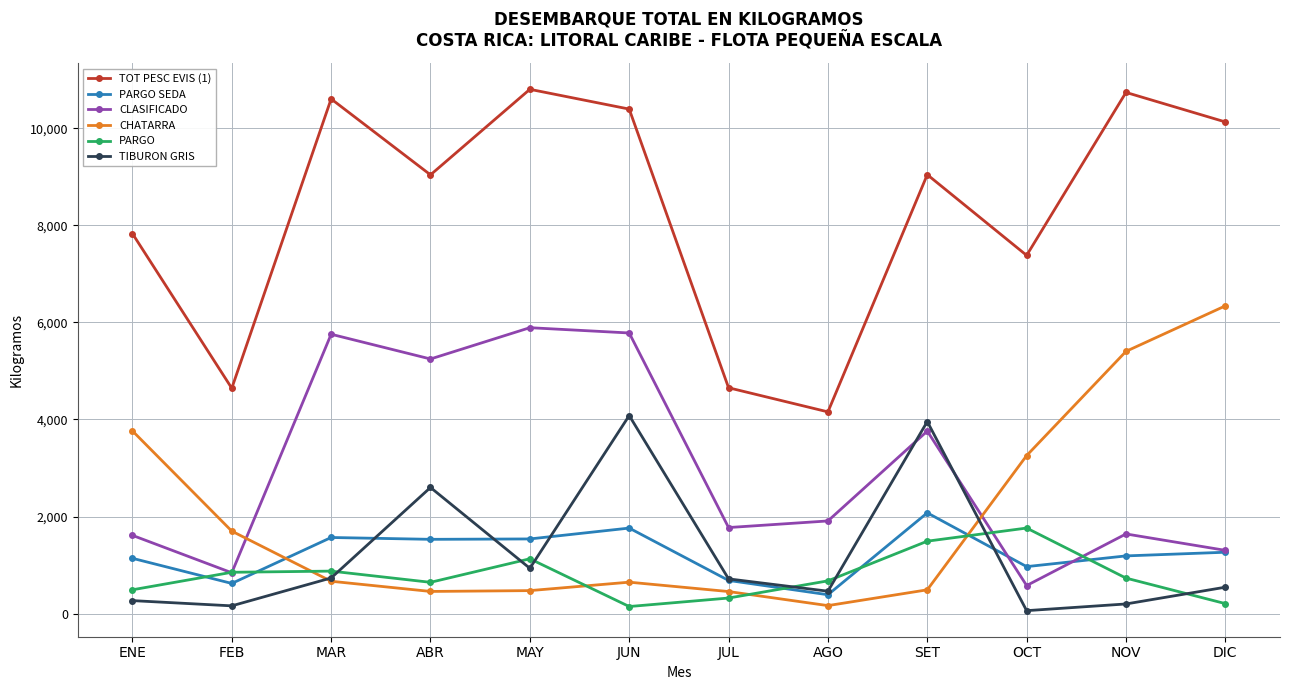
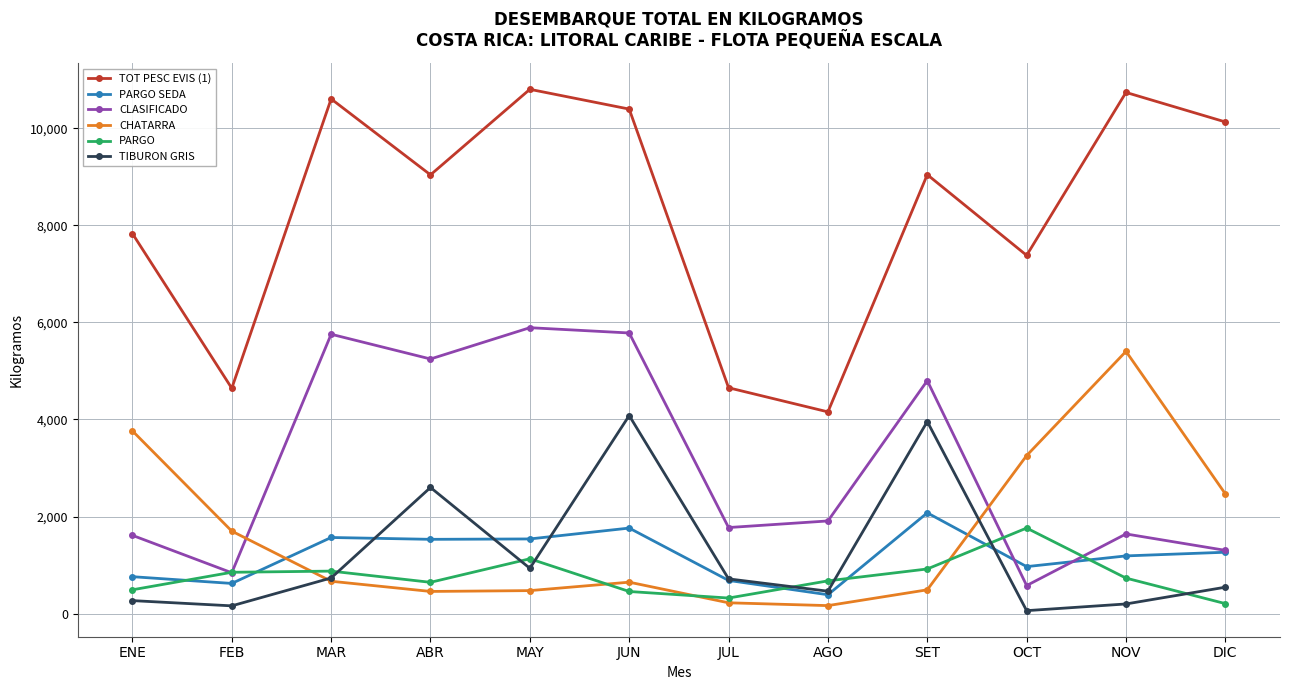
PARGO SEDA, ENE: 1,100 -> 800
PARGO, JUN: 100 -> 500
CHATARRA, JUL: 500 -> 200
CLASIFICADO, SET: 3,800 -> 4,800
PARGO, SET: 1,500 -> 900
CHATARRA, DIC: 6,300 -> 2,500
